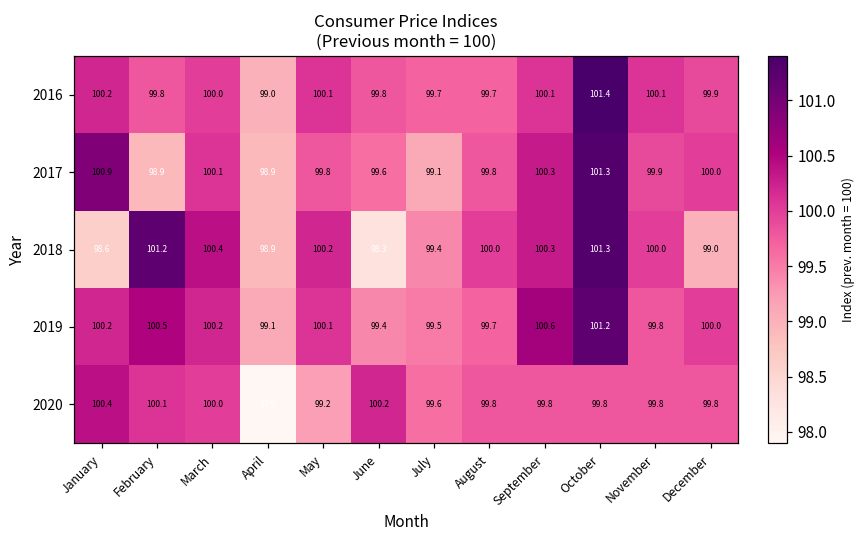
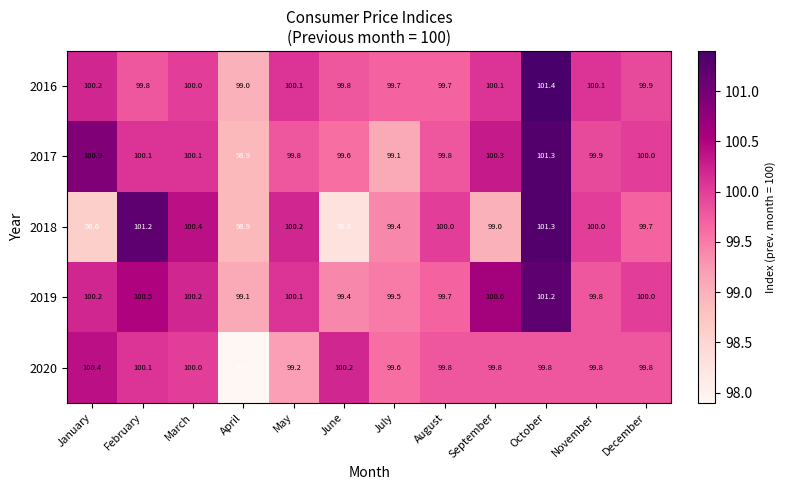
2017, February: 98.9 -> 100.1
2018, September: 100.3 -> 99.0
2018, December: 99.0 -> 99.7
